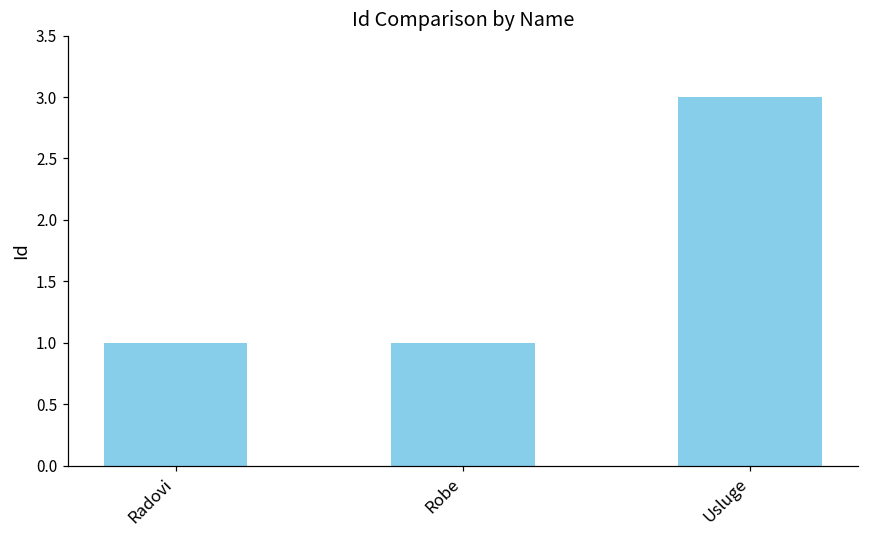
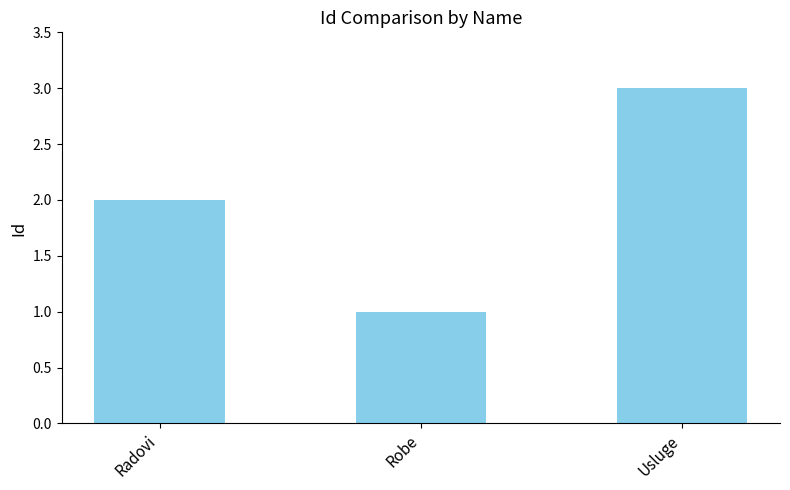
Radovi: 1 -> 2
